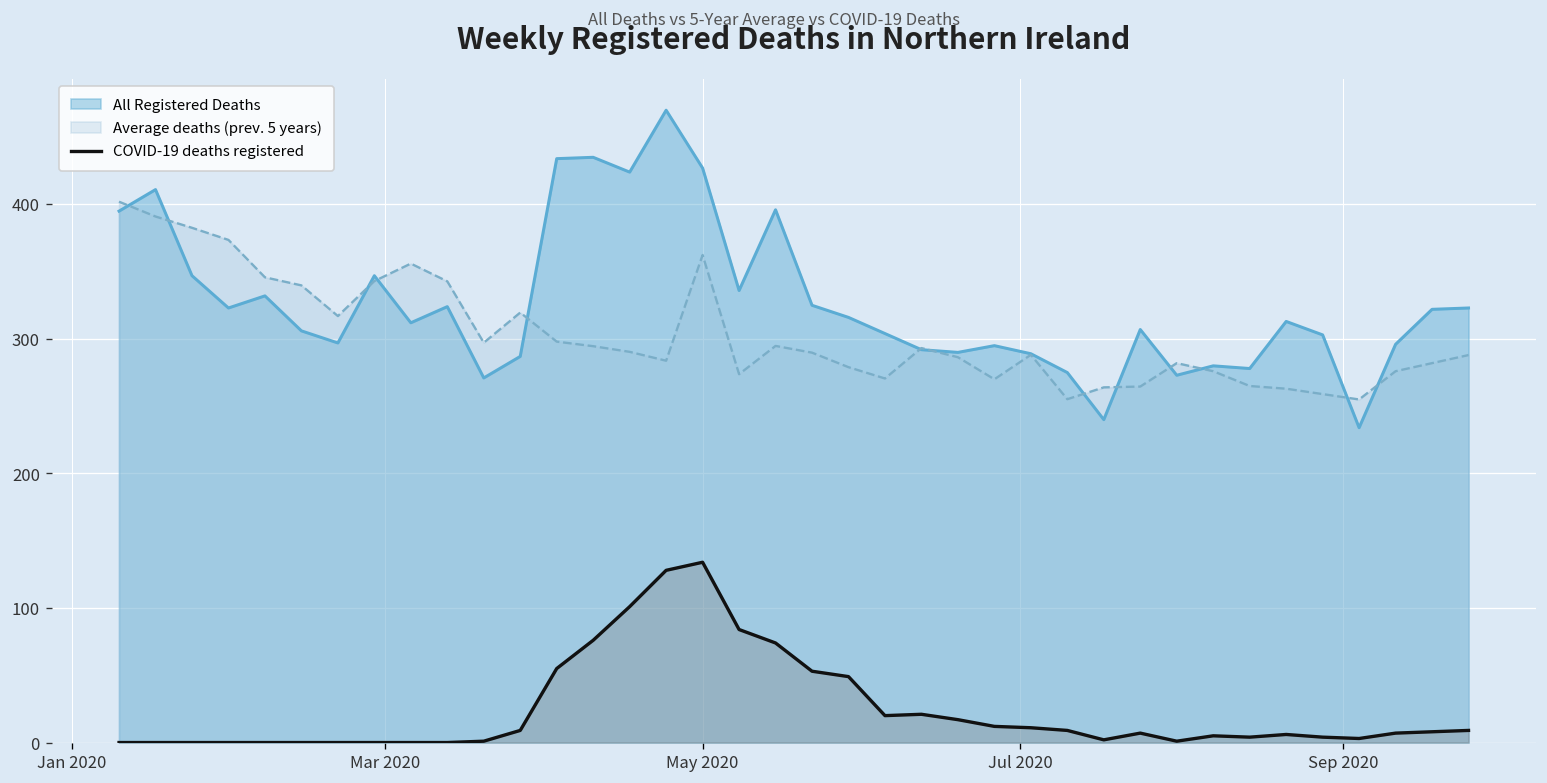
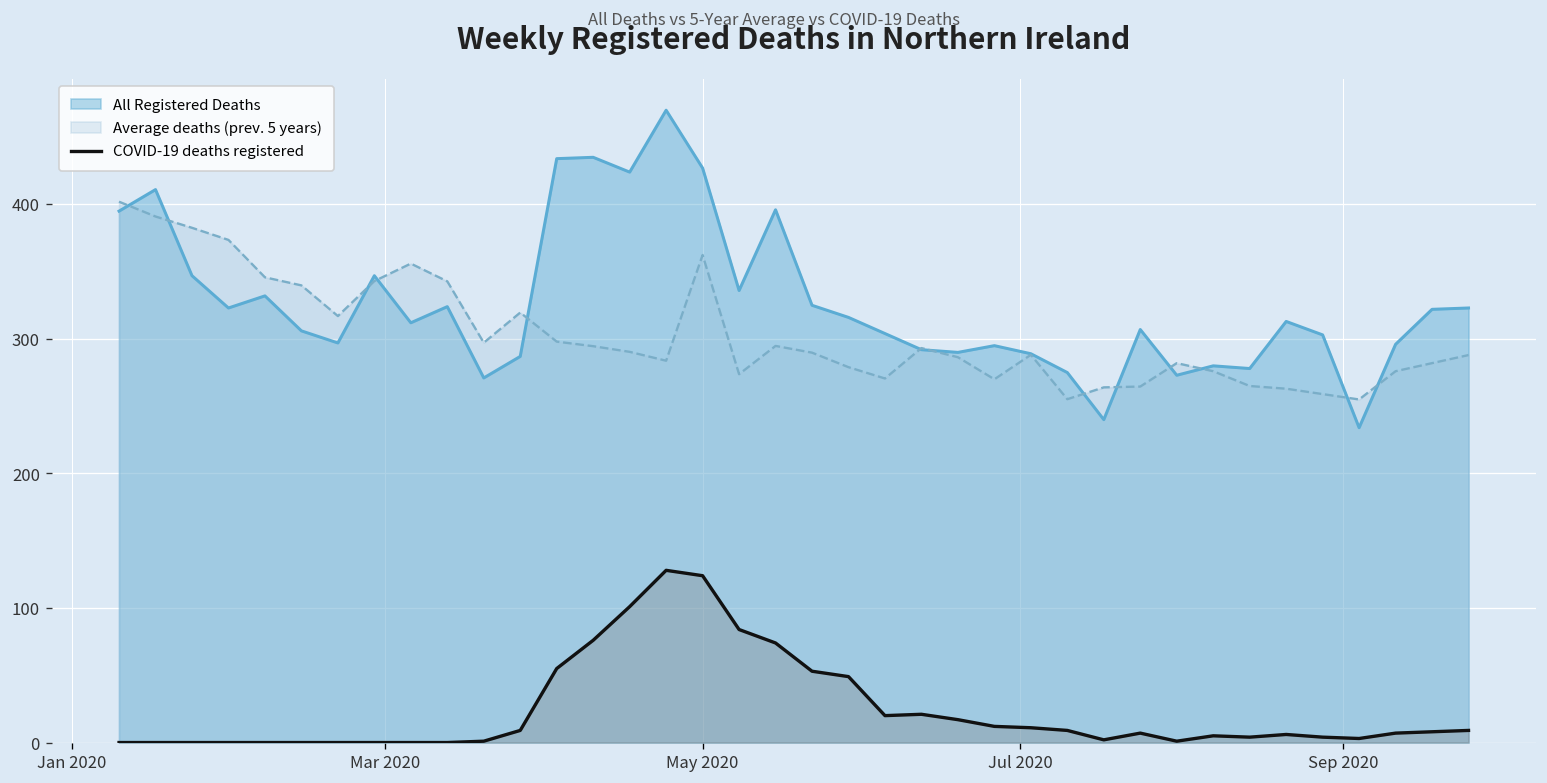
COVID-19 deaths registered, May 2020: 134 -> 124
